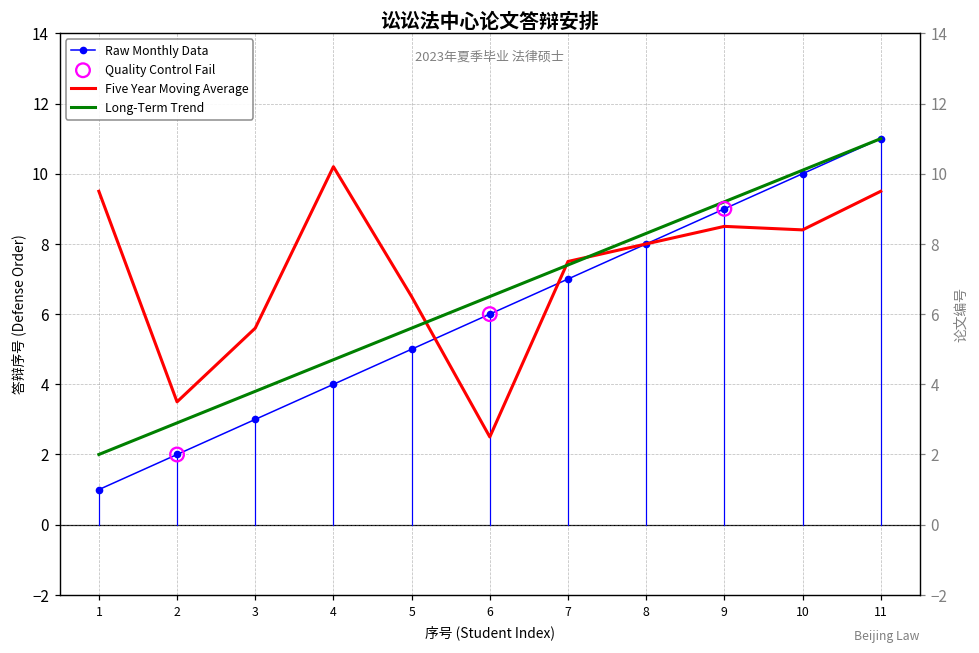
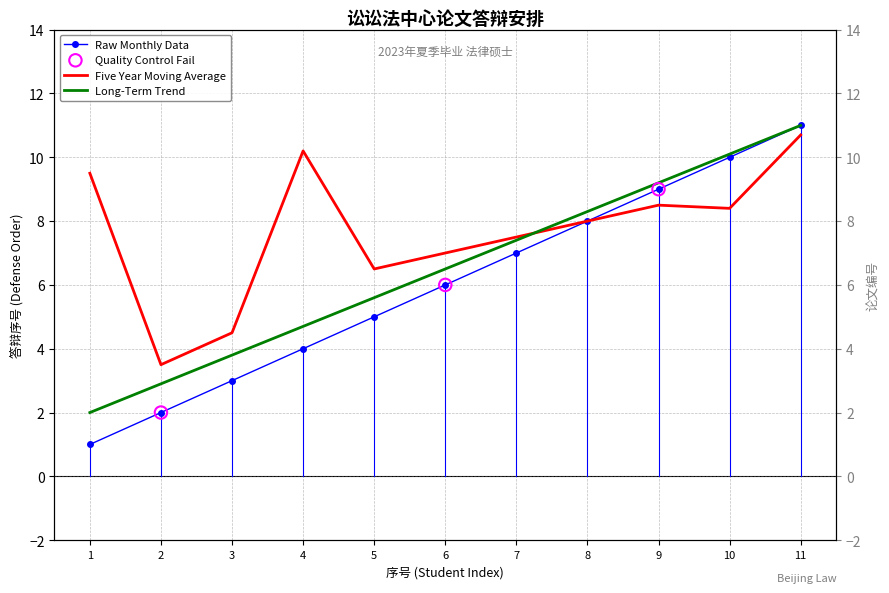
Five Year Moving Average, 3: 5.6 -> 4.5
Five Year Moving Average, 6: 2.5 -> 7.0
Five Year Moving Average, 11: 9.5 -> 10.7
